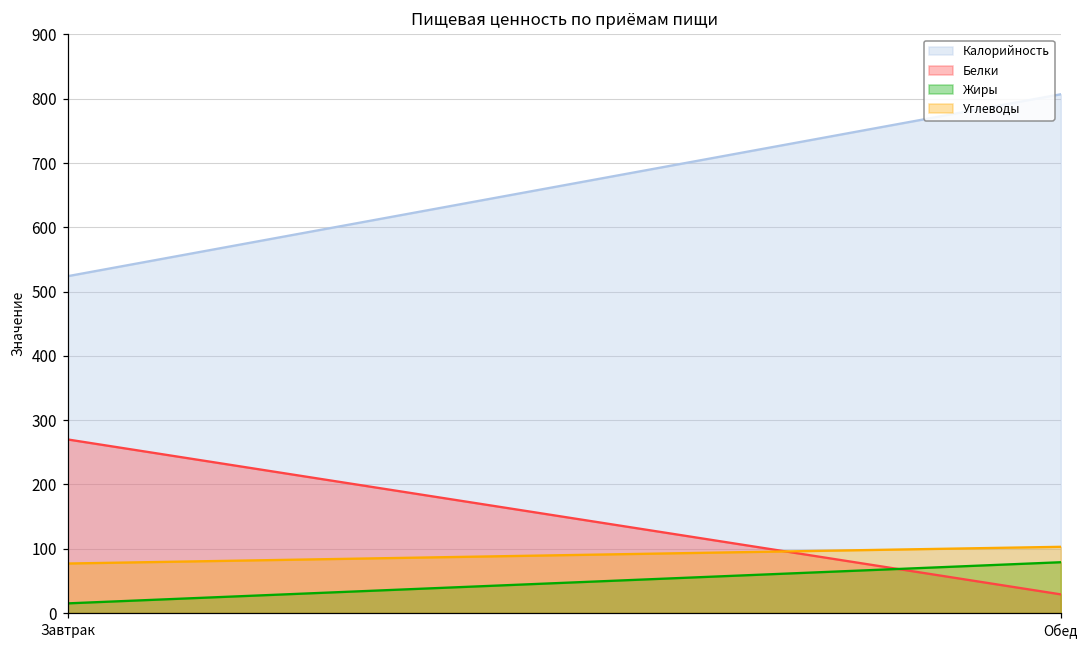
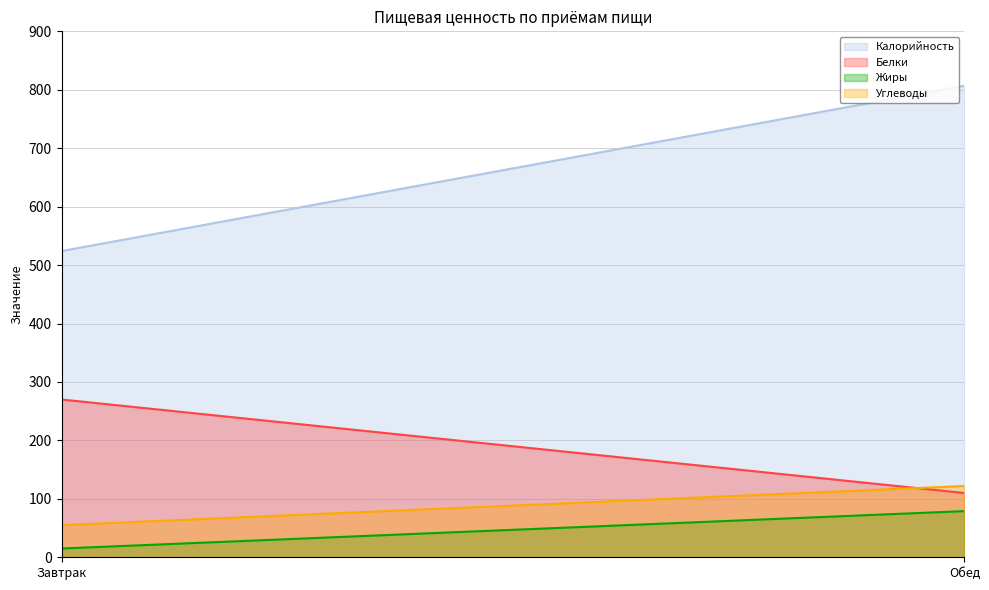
Углеводы, Завтрак: 80 -> 60
Белки, Обед: 30 -> 110
Углеводы, Обед: 100 -> 120
